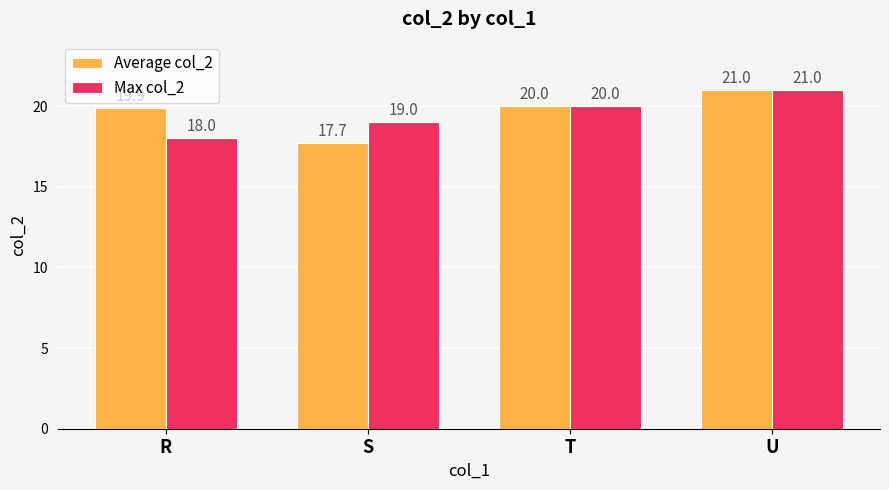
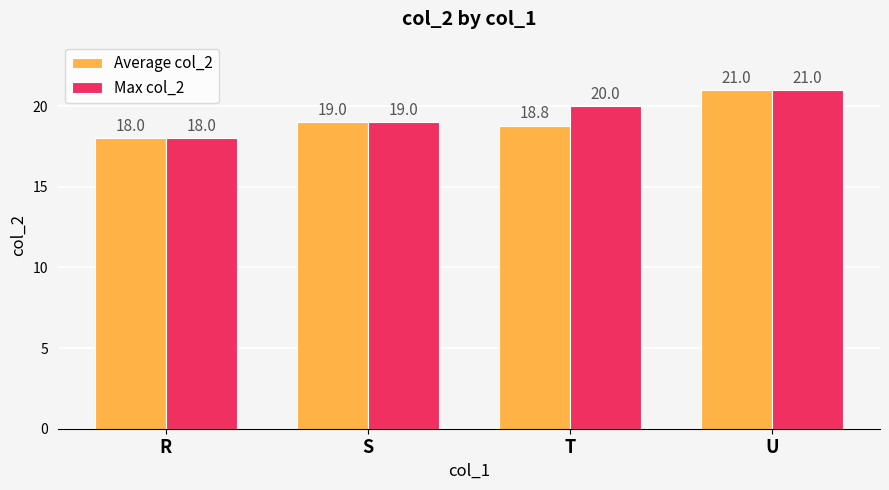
Average col_2, R: 19.9 -> 18.0
Average col_2, S: 17.7 -> 19.0
Average col_2, T: 20.0 -> 18.8
